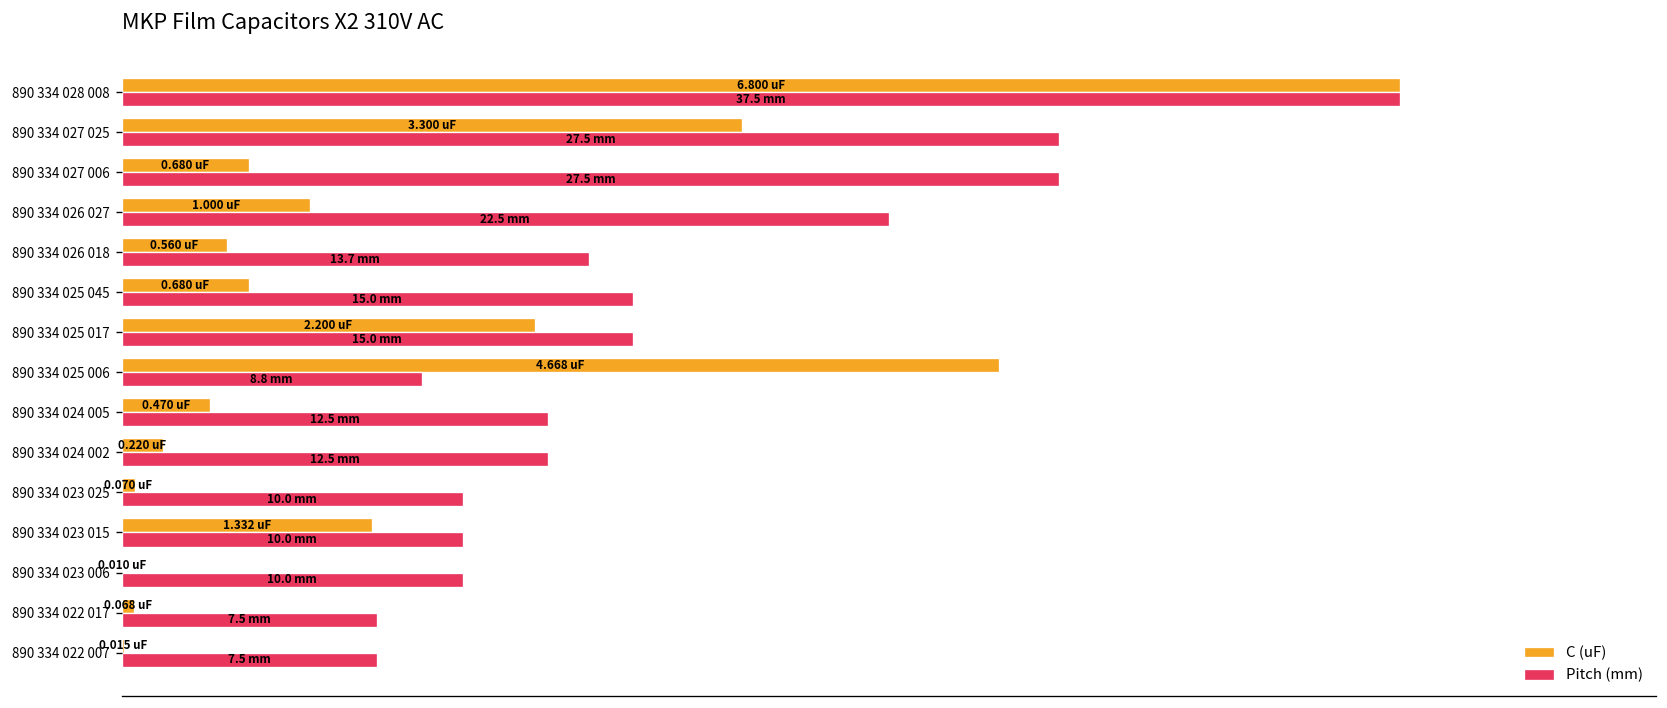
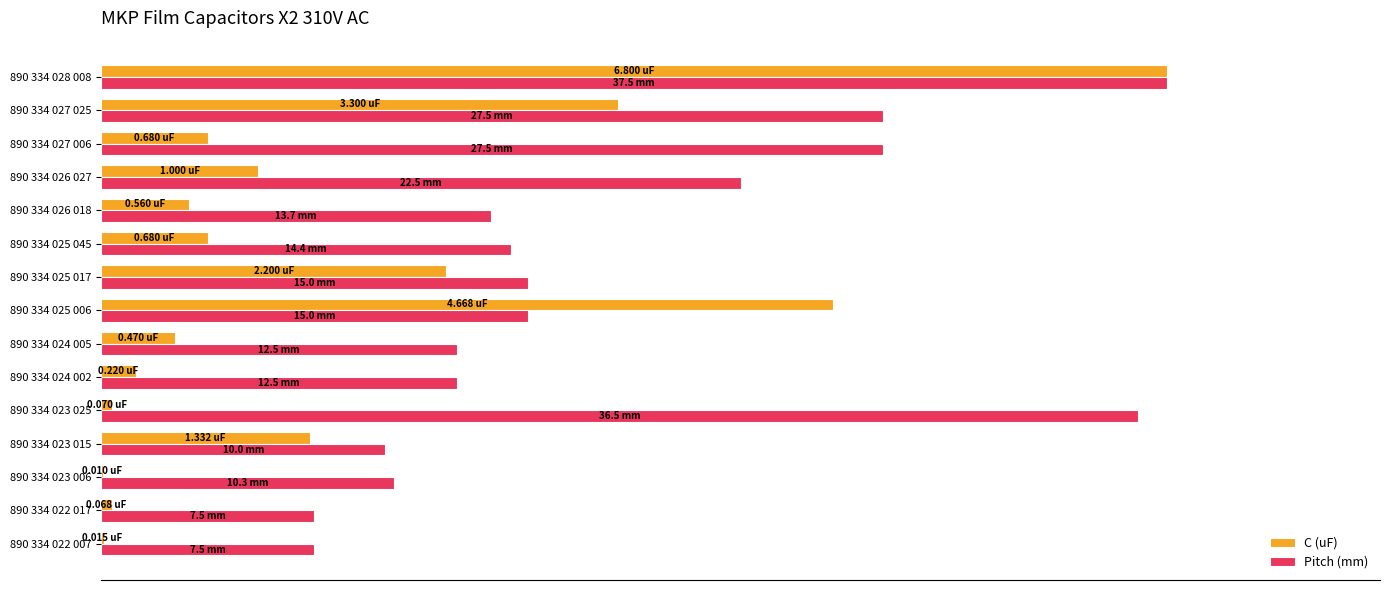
Pitch (mm), 890 334 025 045: 15.0 -> 14.4
Pitch (mm), 890 334 025 006: 8.8 -> 15.0
Pitch (mm), 890 334 023 025: 10.0 -> 36.5
Pitch (mm), 890 334 023 006: 10.0 -> 10.3
